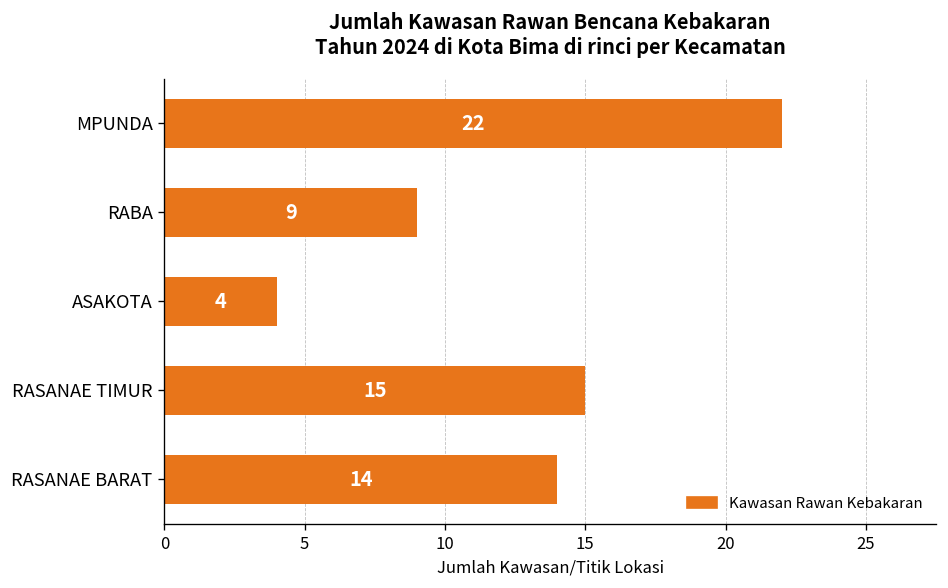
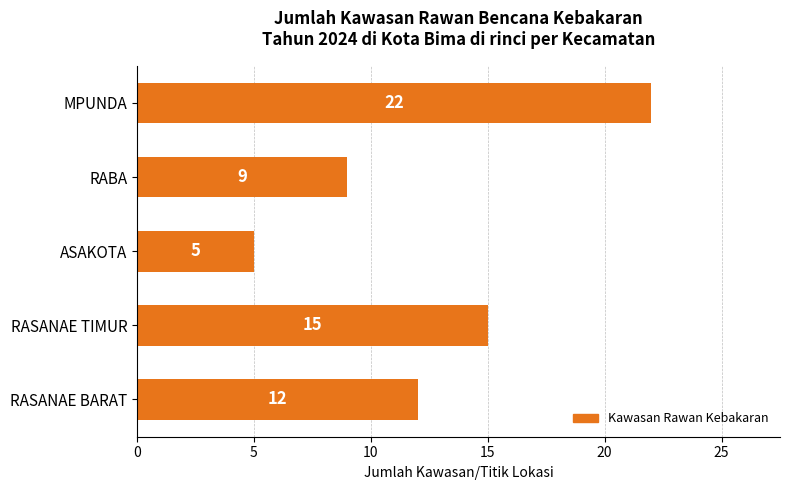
ASAKOTA: 4 -> 5
RASANAE BARAT: 14 -> 12
